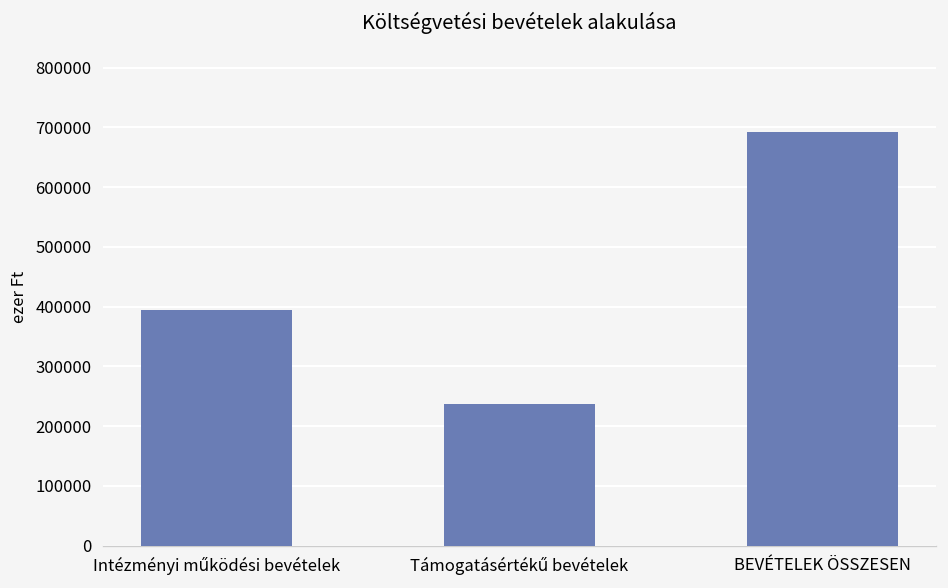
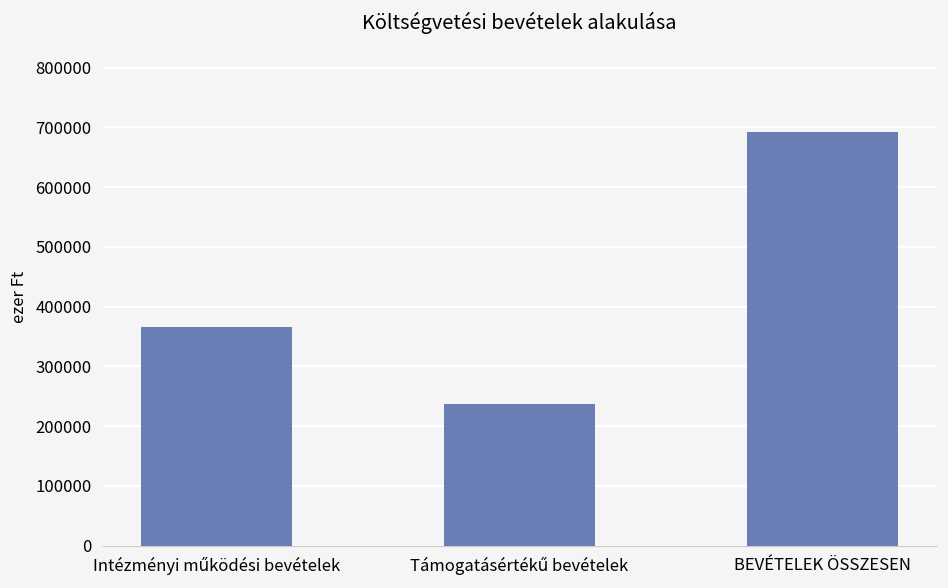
Intézményi működési bevételek: 390000 -> 370000
